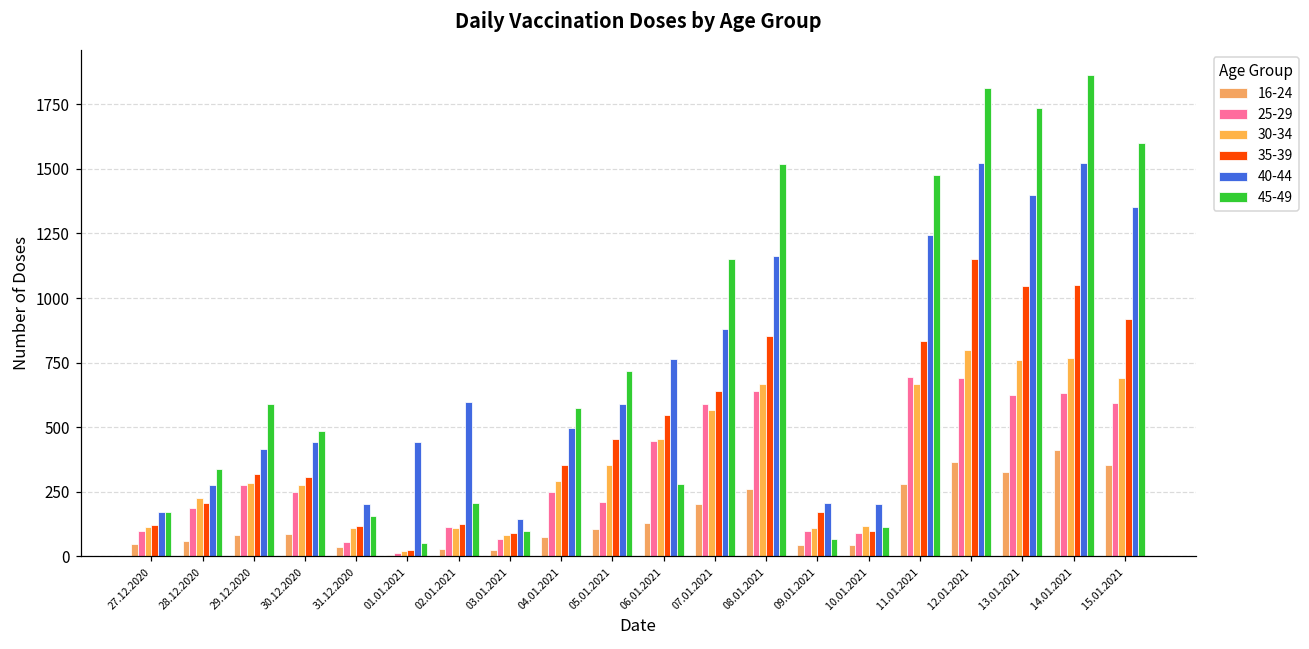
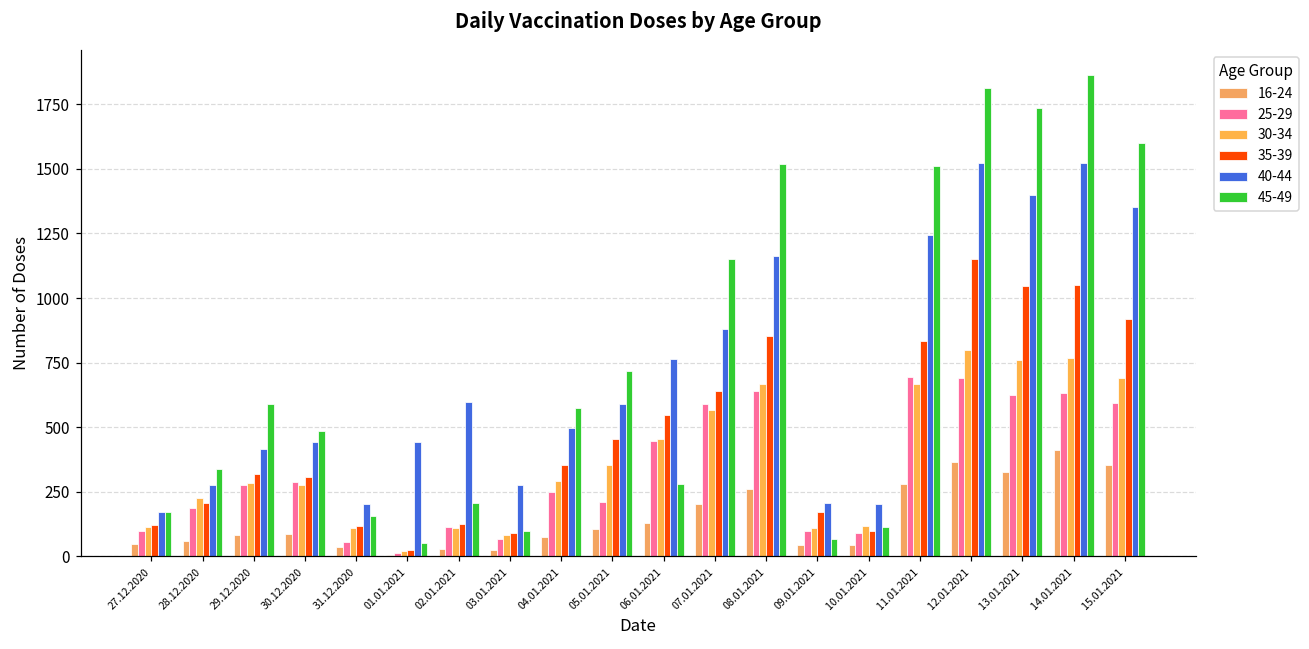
25-29, 30.12.2020: 250 -> 290
40-44, 03.01.2021: 140 -> 280
45-49, 11.01.2021: 1480 -> 1510
